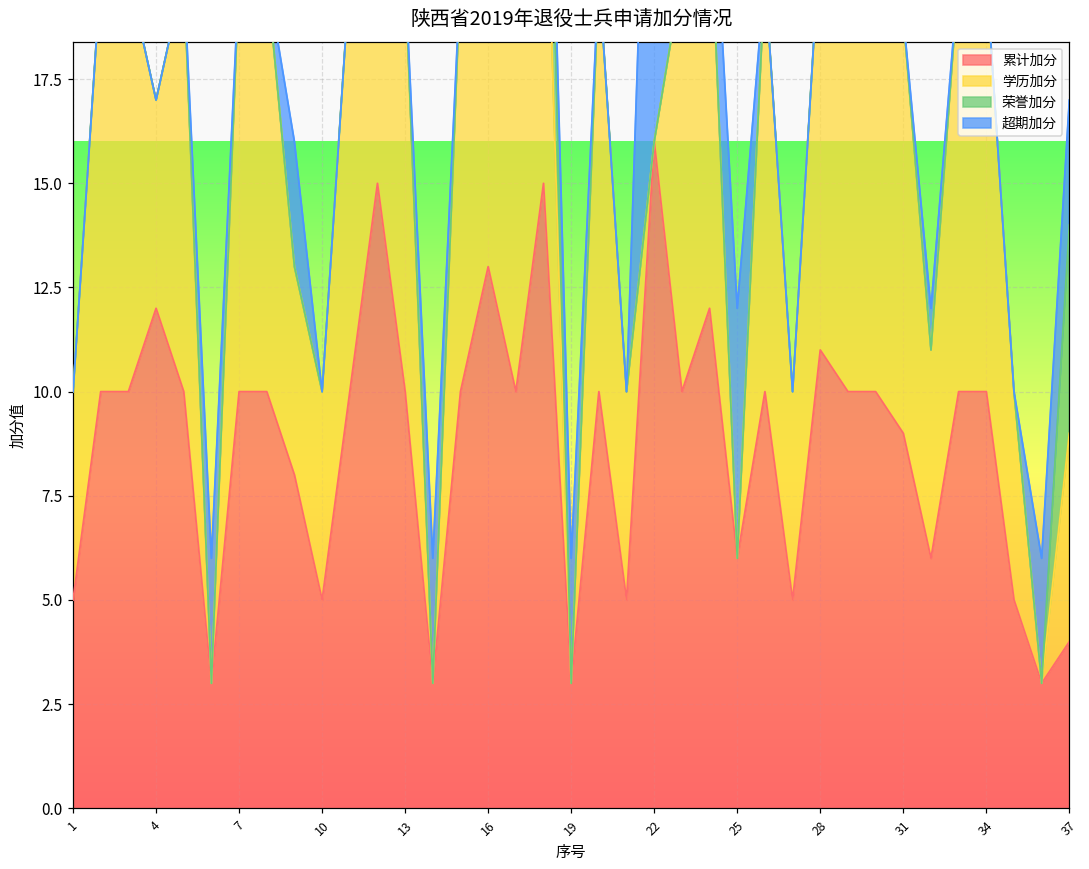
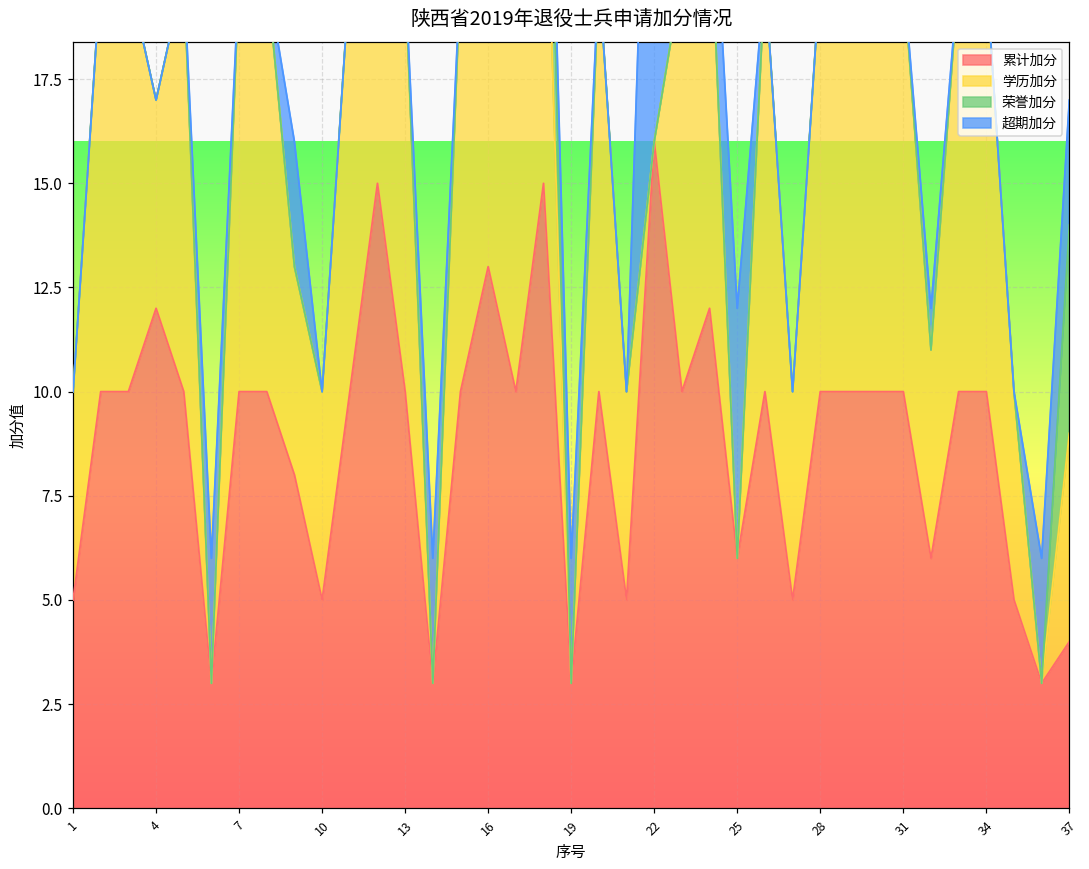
累计加分, 28: 11 -> 10
累计加分, 31: 9 -> 10
